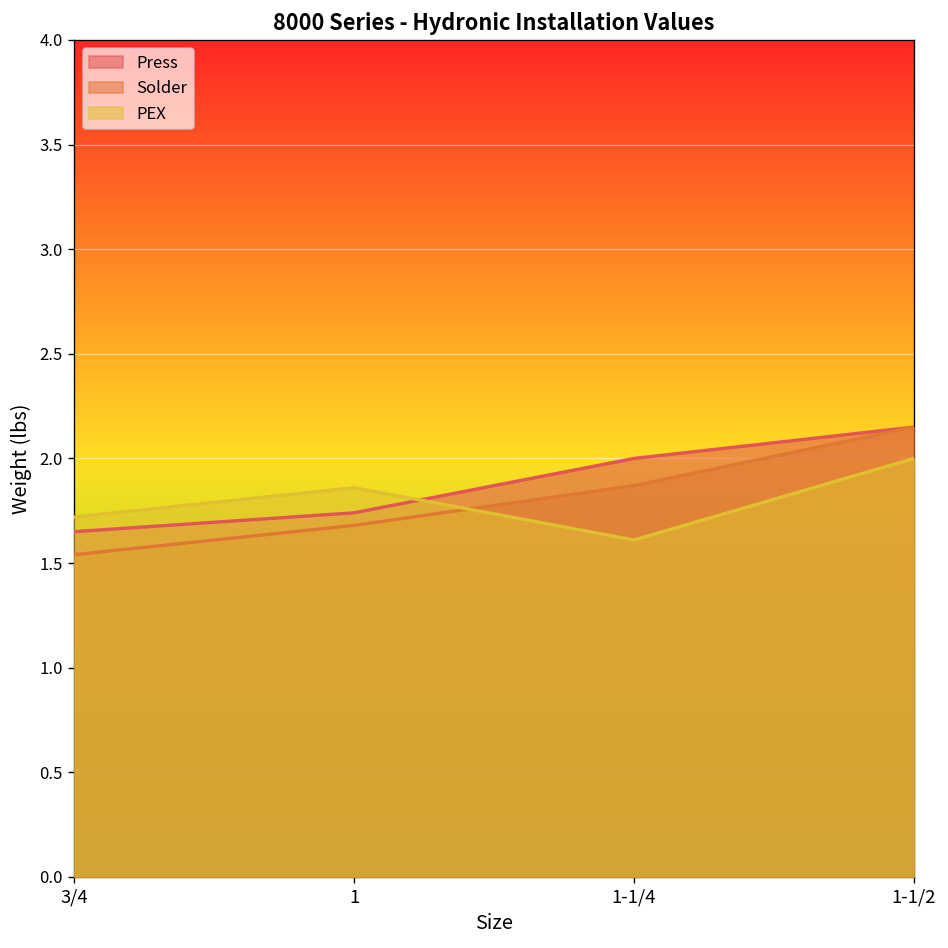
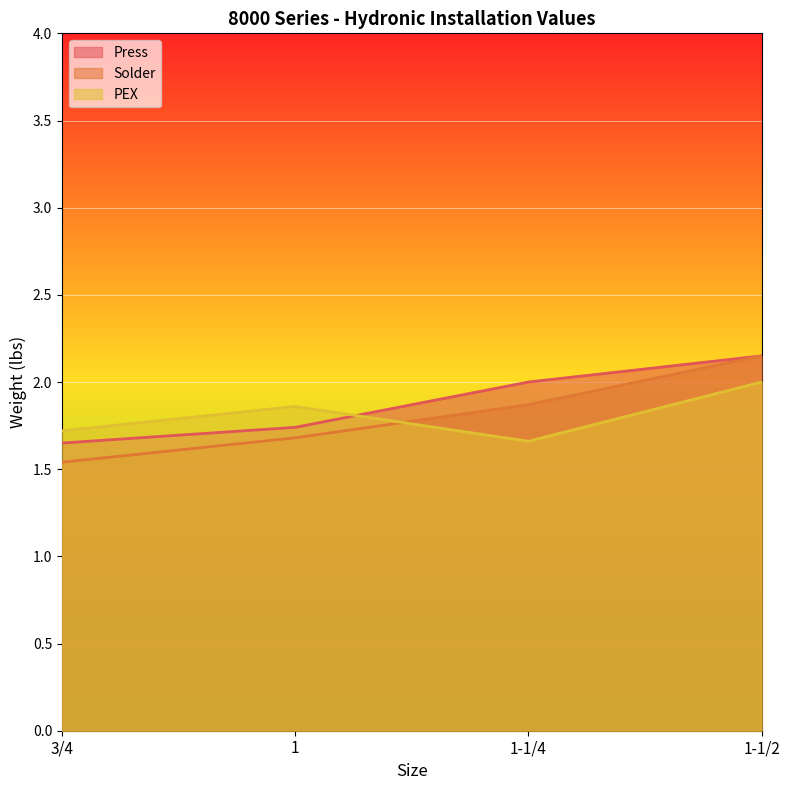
PEX, 1-1/4: 1.61 -> 1.66
